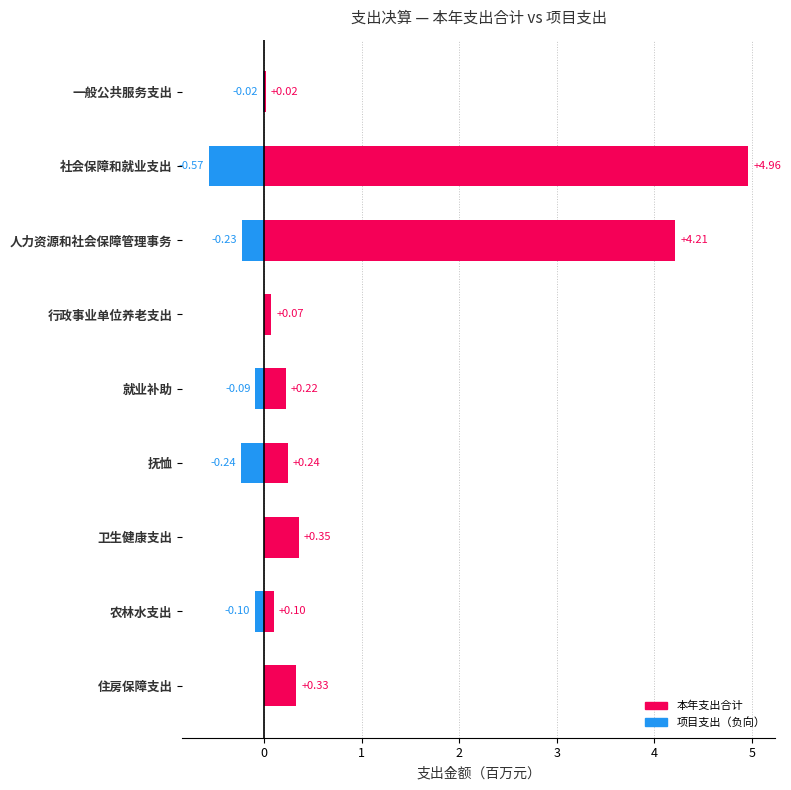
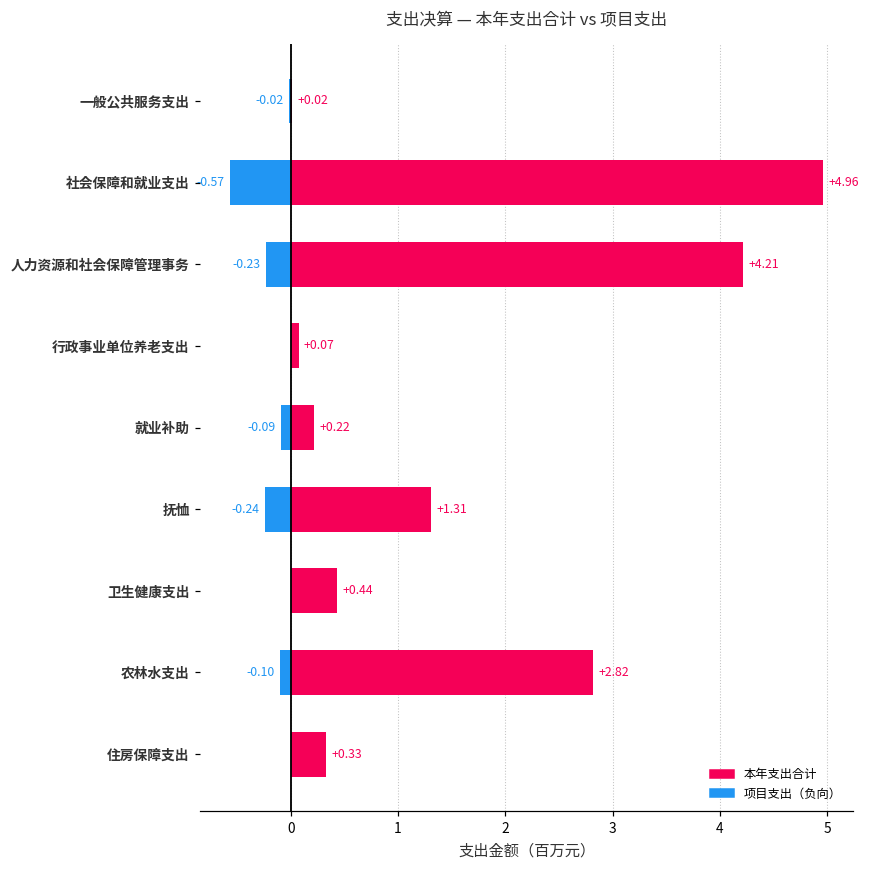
本年支出合计, 抚恤: +0.24 -> +1.31
本年支出合计, 卫生健康支出: +0.35 -> +0.44
本年支出合计, 农林水支出: +0.10 -> +2.82
